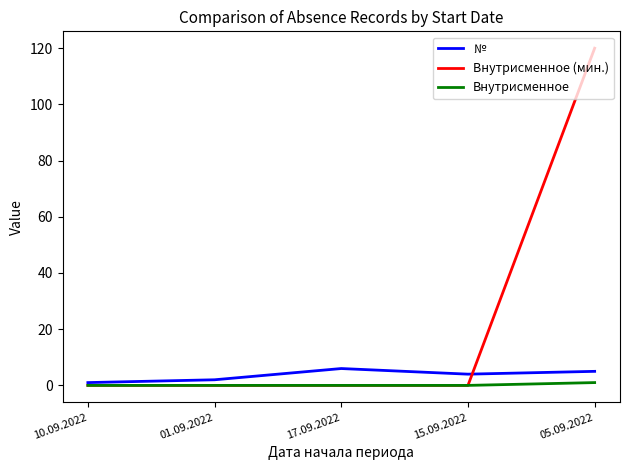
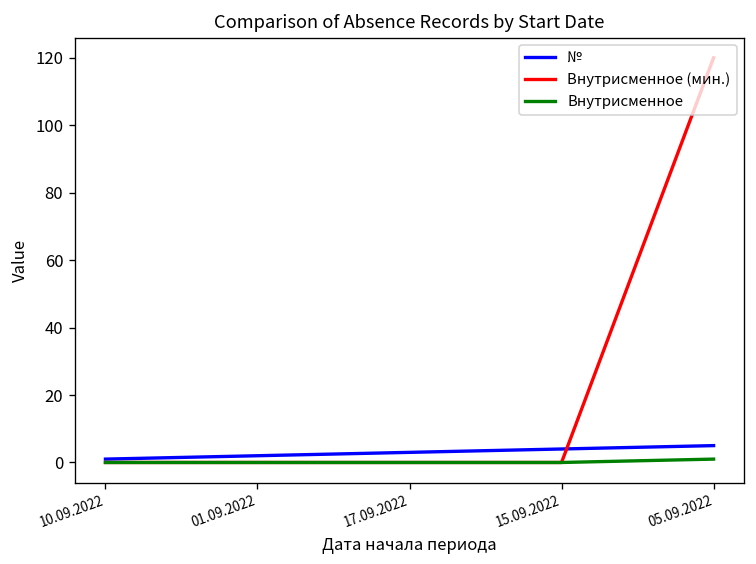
№, 17.09.2022: 6 -> 3
